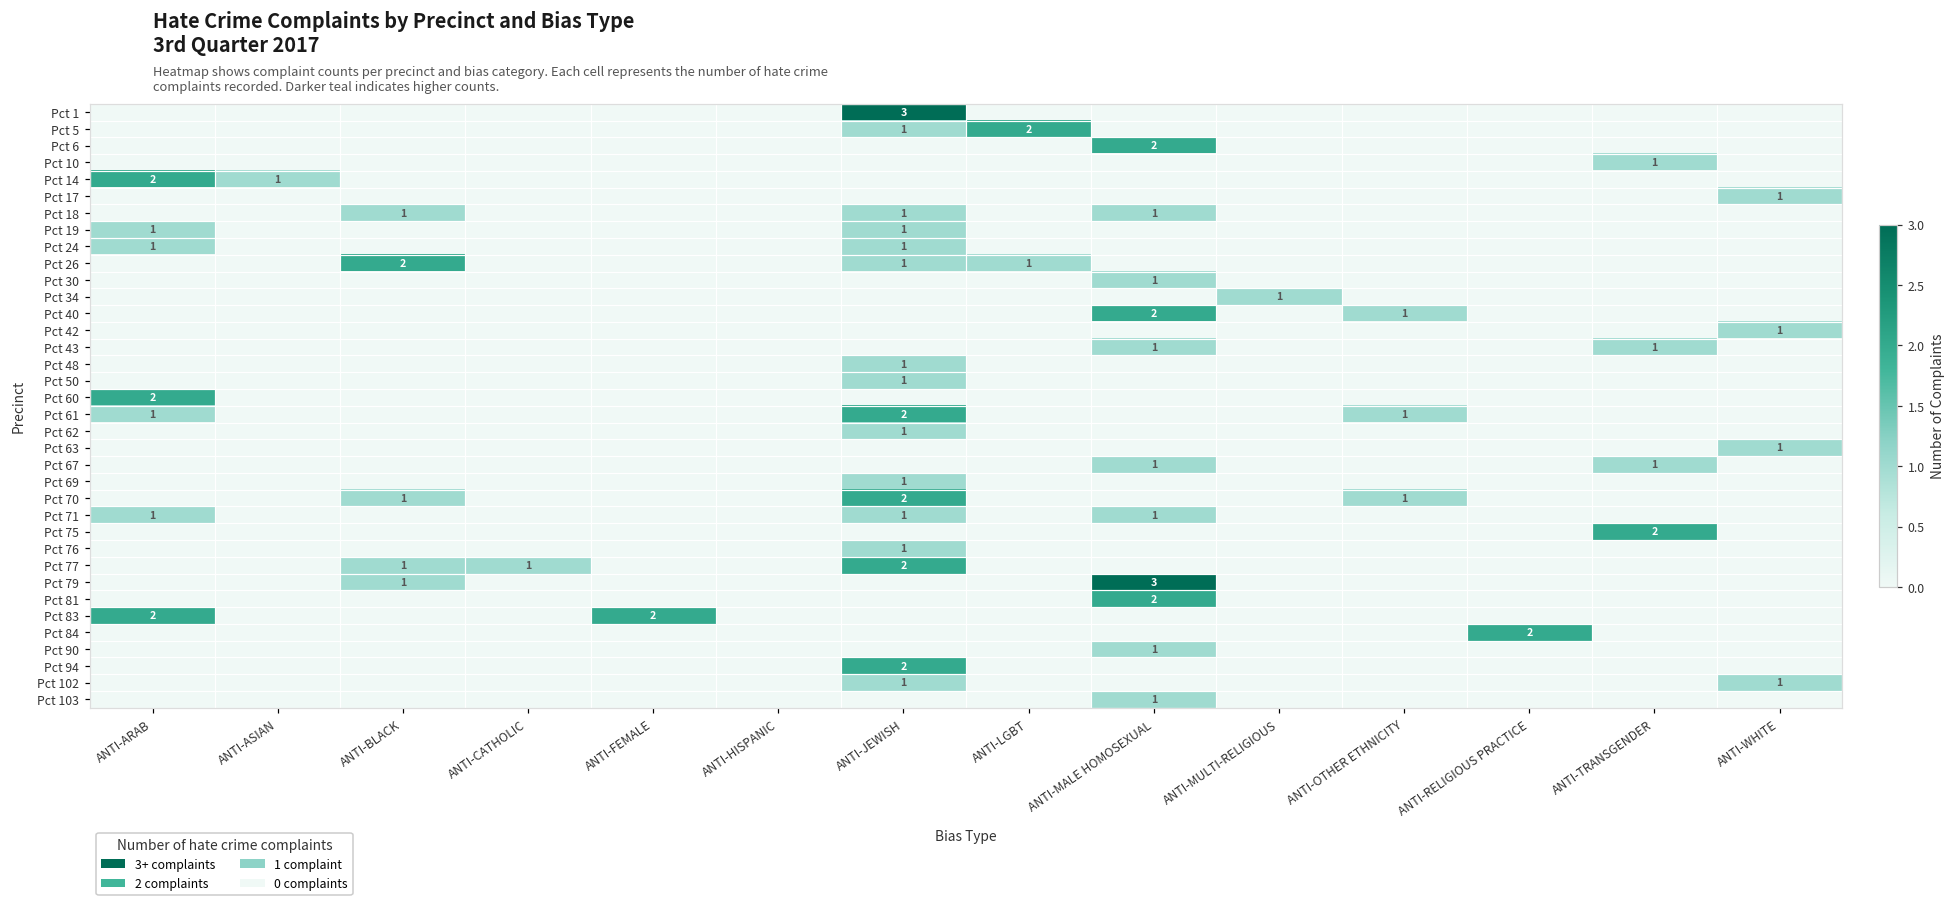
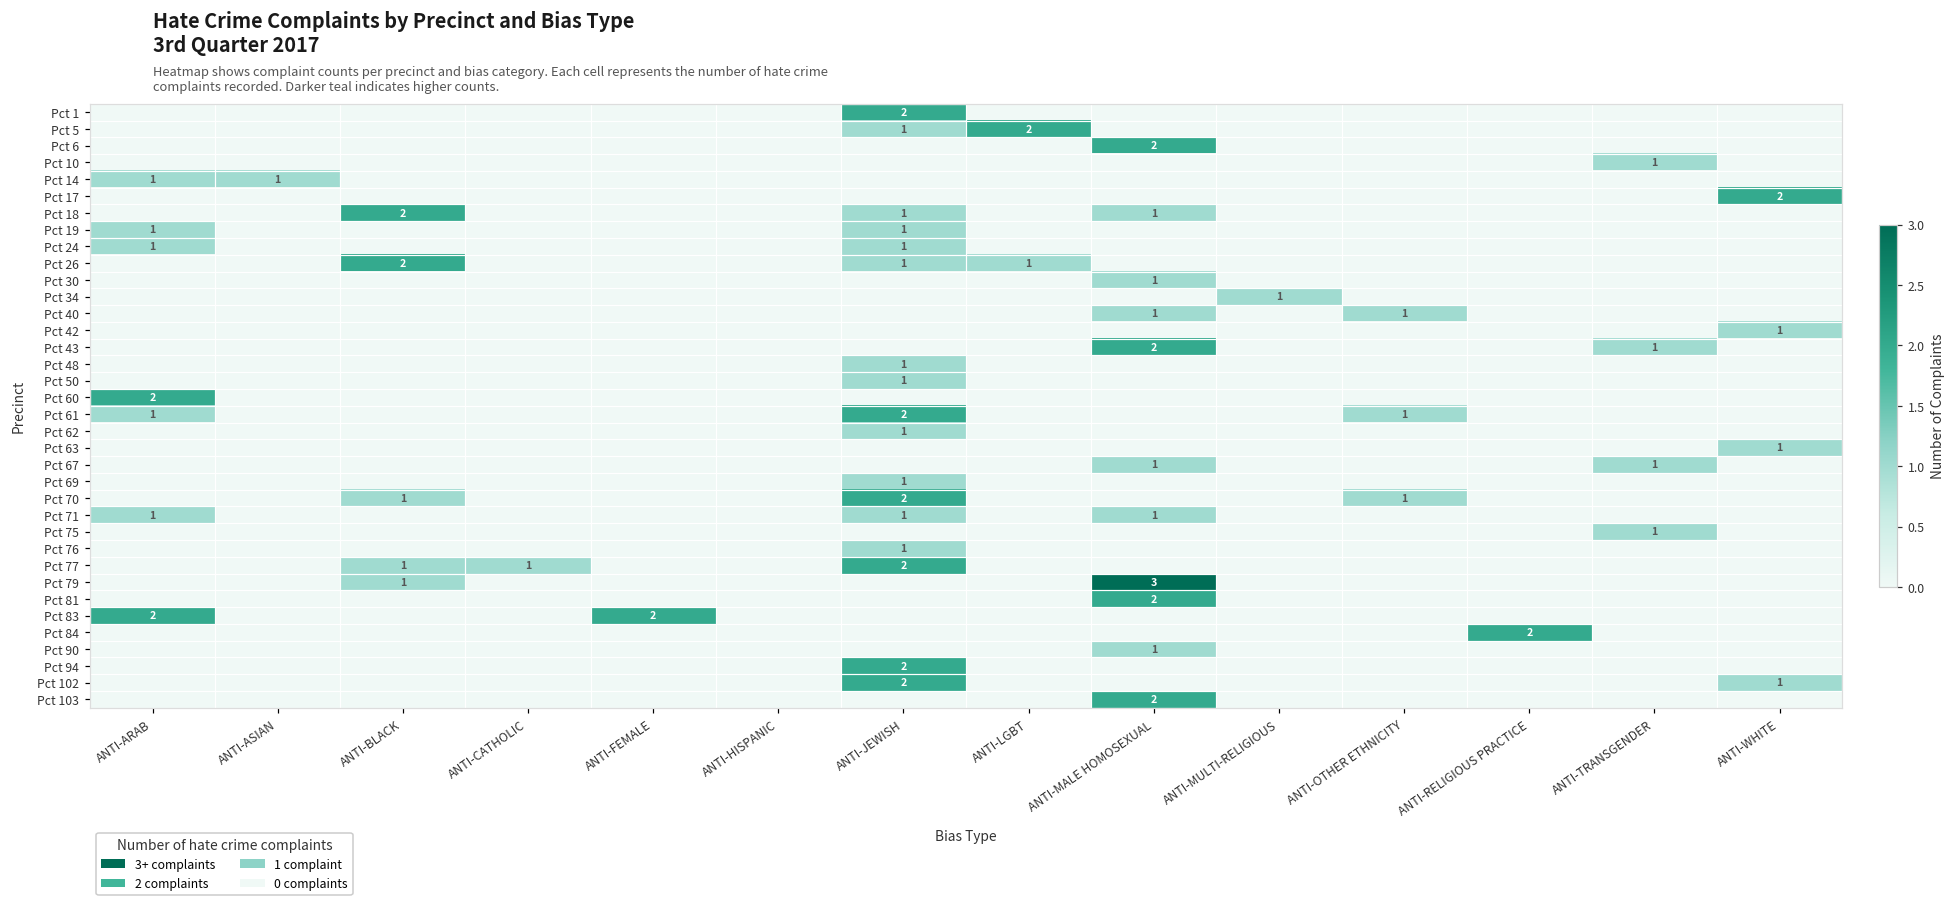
Pct 1, ANTI-JEWISH: 3 -> 2
Pct 14, ANTI-ARAB: 2 -> 1
Pct 17, ANTI-WHITE: 1 -> 2
Pct 18, ANTI-BLACK: 1 -> 2
Pct 40, ANTI-MALE HOMOSEXUAL: 2 -> 1
Pct 43, ANTI-MALE HOMOSEXUAL: 1 -> 2
Pct 75, ANTI-TRANSGENDER: 2 -> 1
Pct 102, ANTI-JEWISH: 1 -> 2
Pct 103, ANTI-MALE HOMOSEXUAL: 1 -> 2
